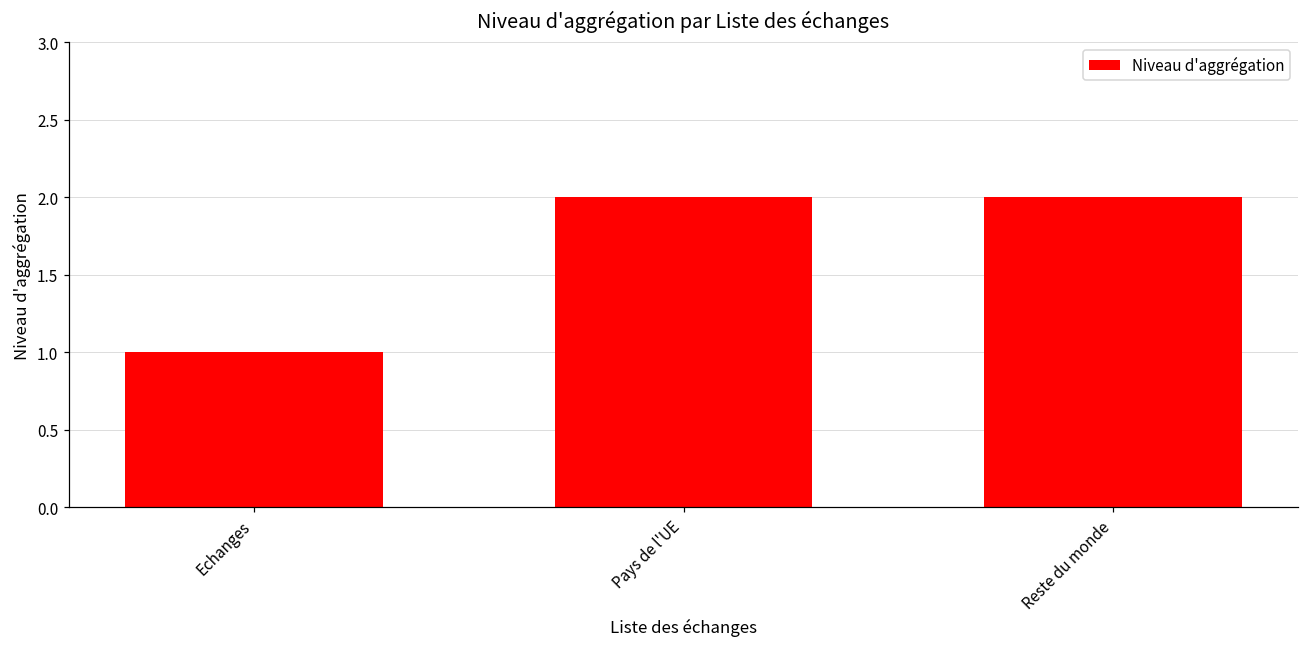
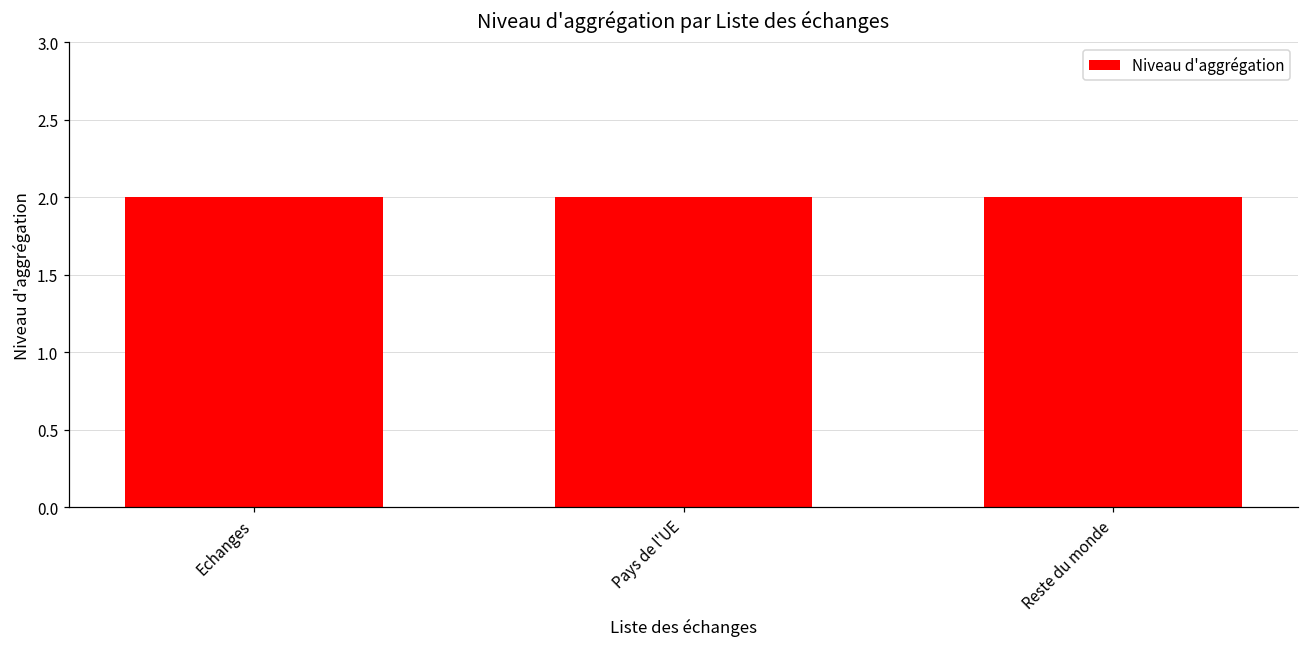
Echanges: 1 -> 2
